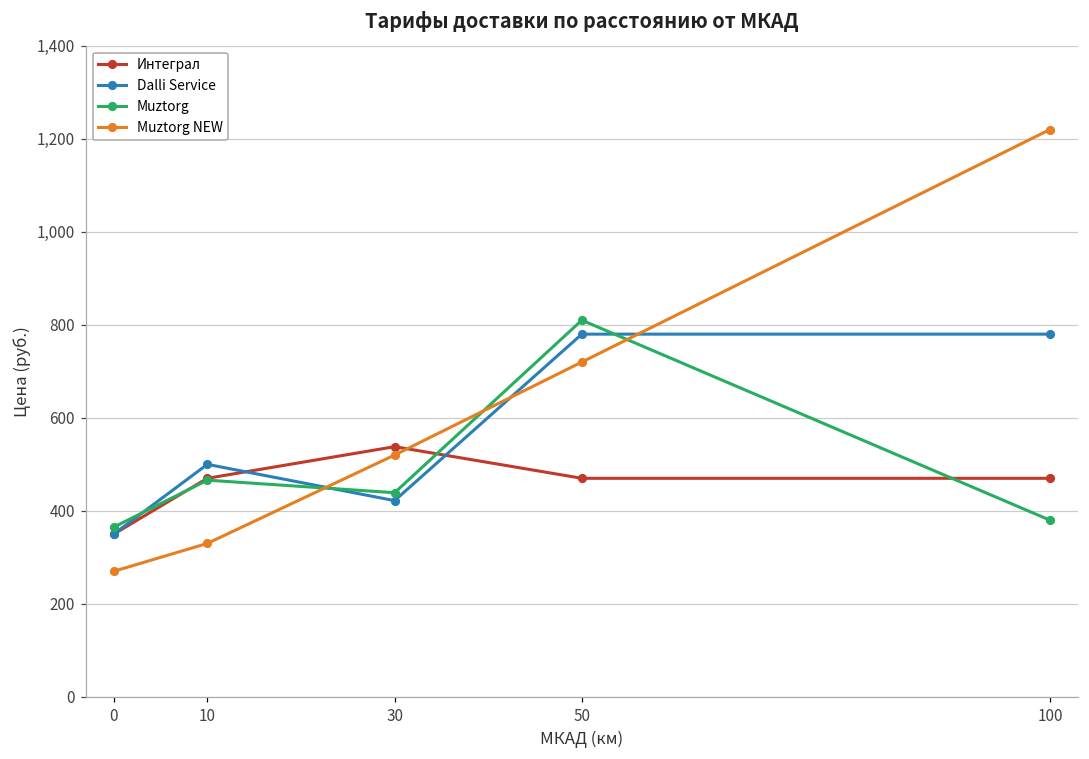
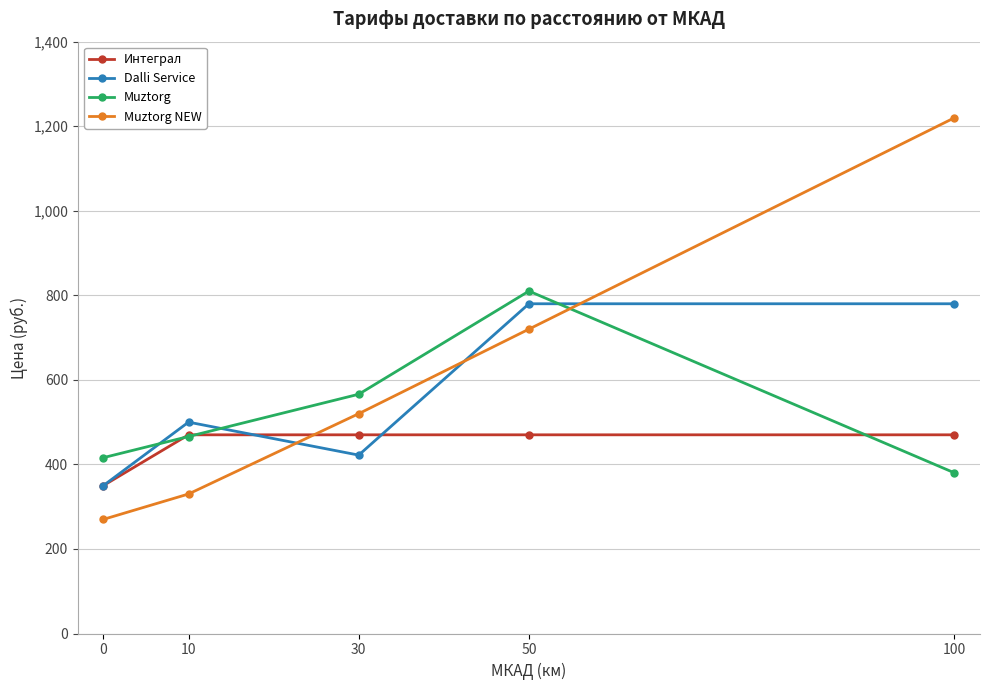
Muztorg, 0: 370 -> 420
Интеграл, 30: 540 -> 470
Muztorg, 30: 440 -> 570
